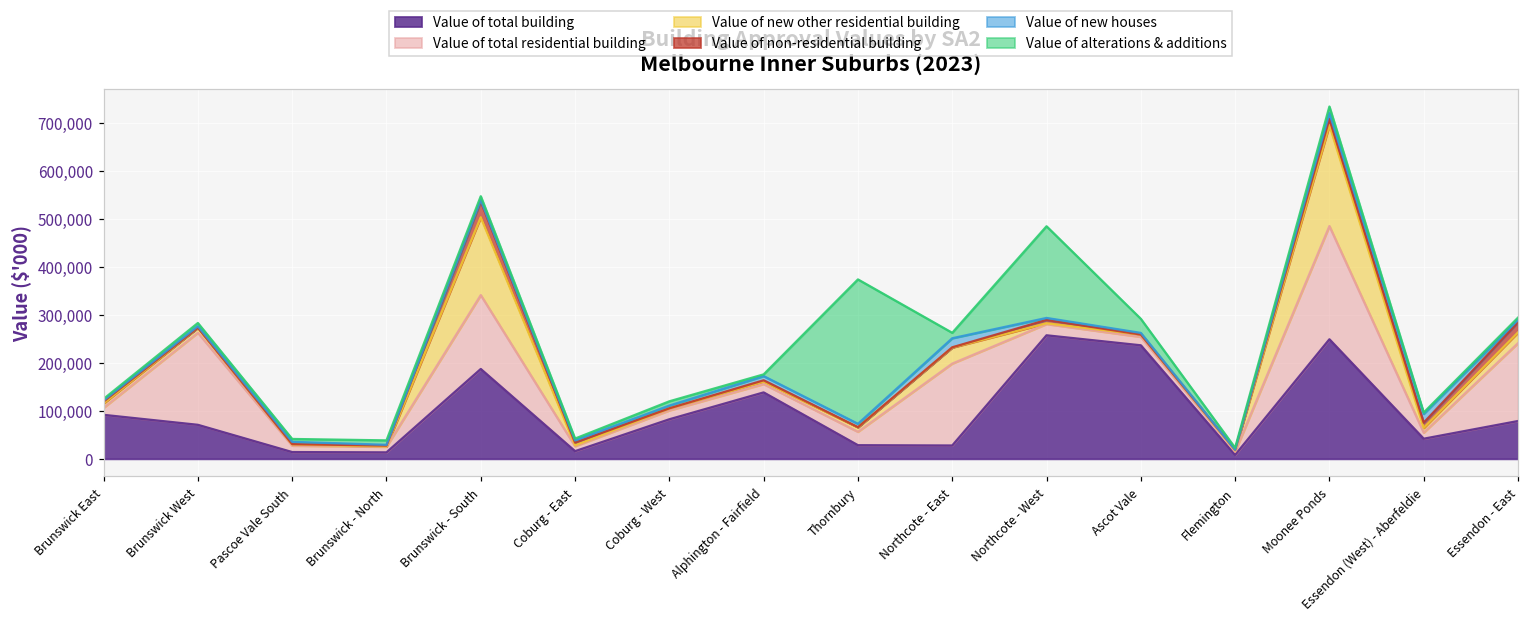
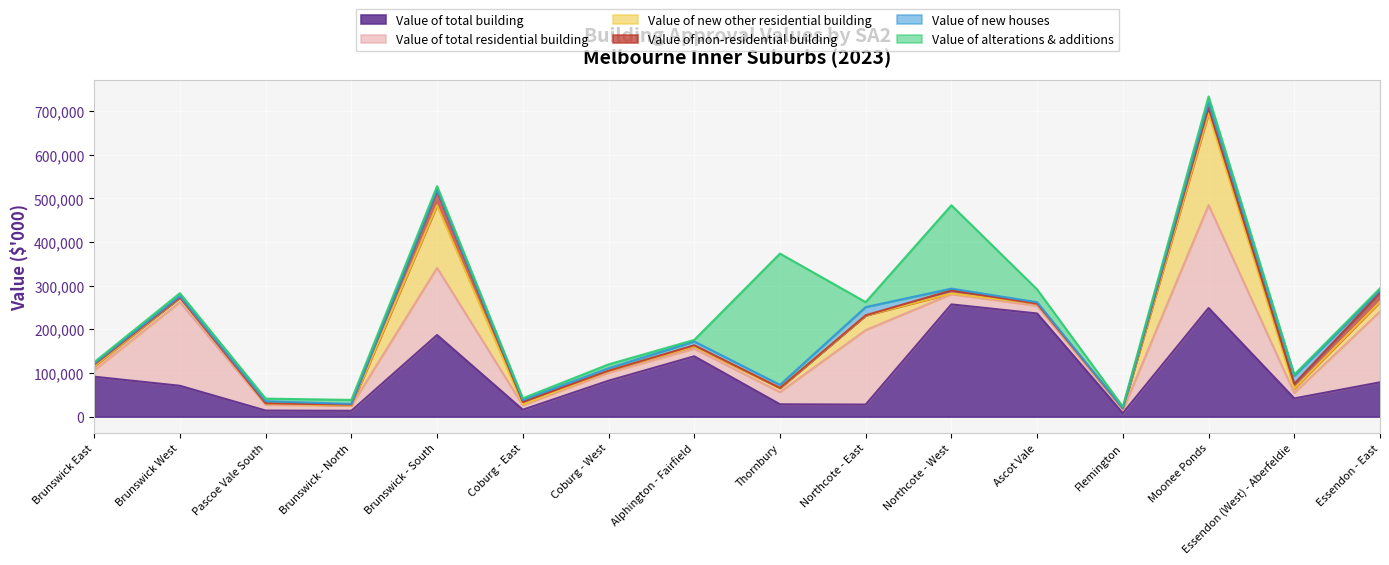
Value of new other residential building, Brunswick - South: 160,000 -> 140,000
